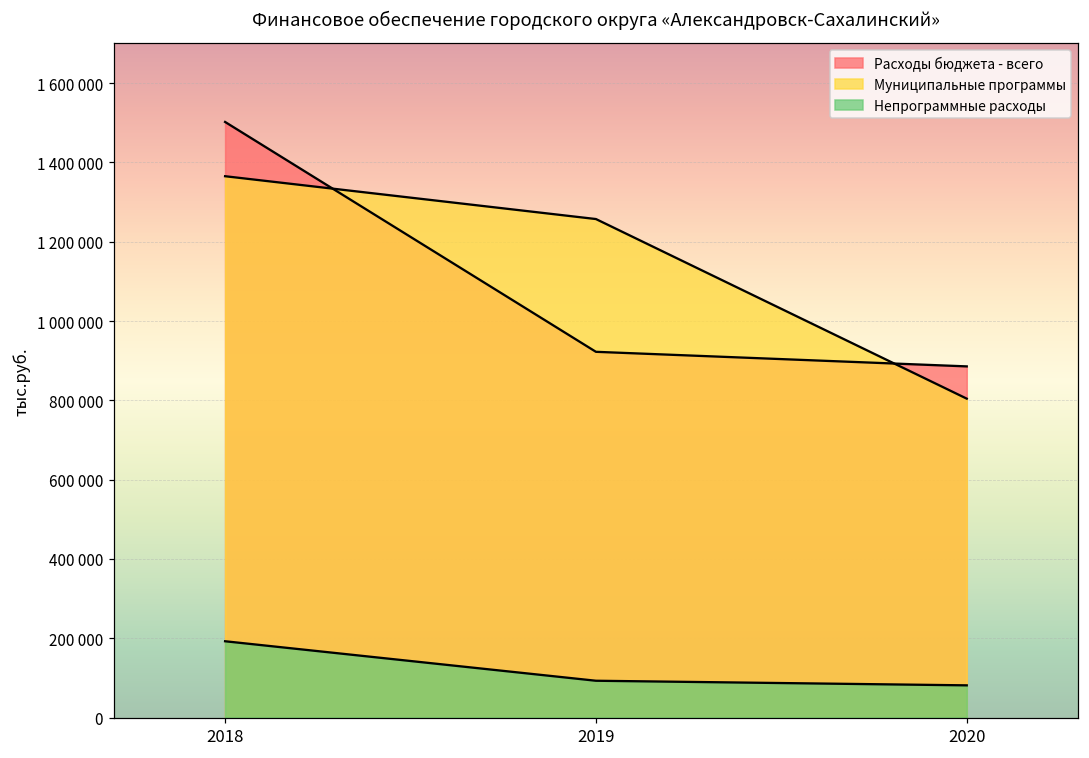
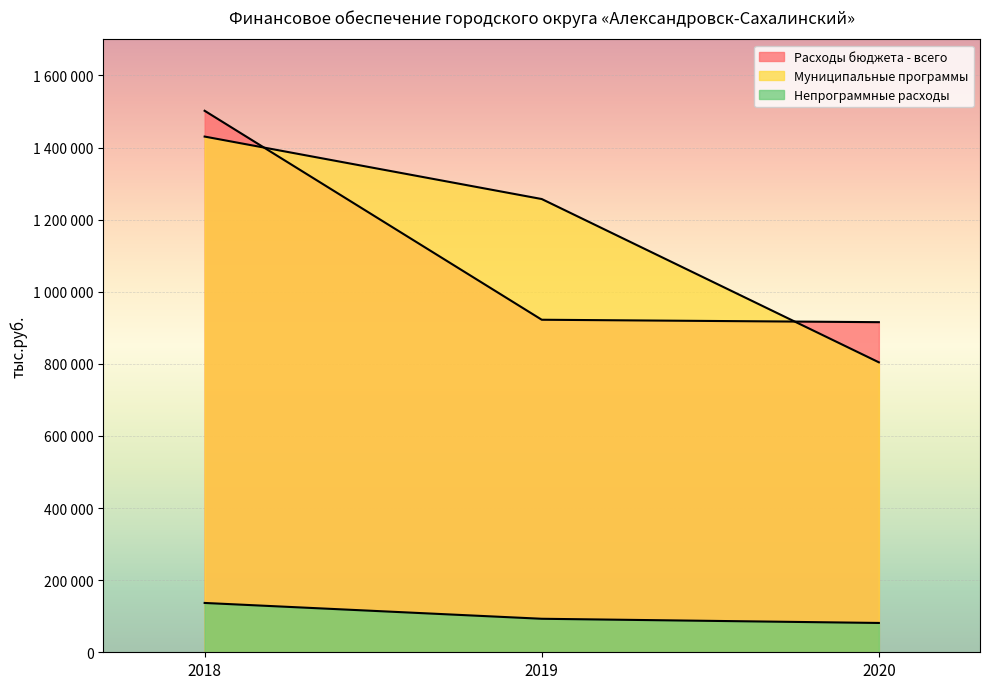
Муниципальные программы, 2018: 1370000 -> 1430000
Непрограммные расходы, 2018: 190000 -> 140000
Расходы бюджета - всего, 2020: 890000 -> 920000
